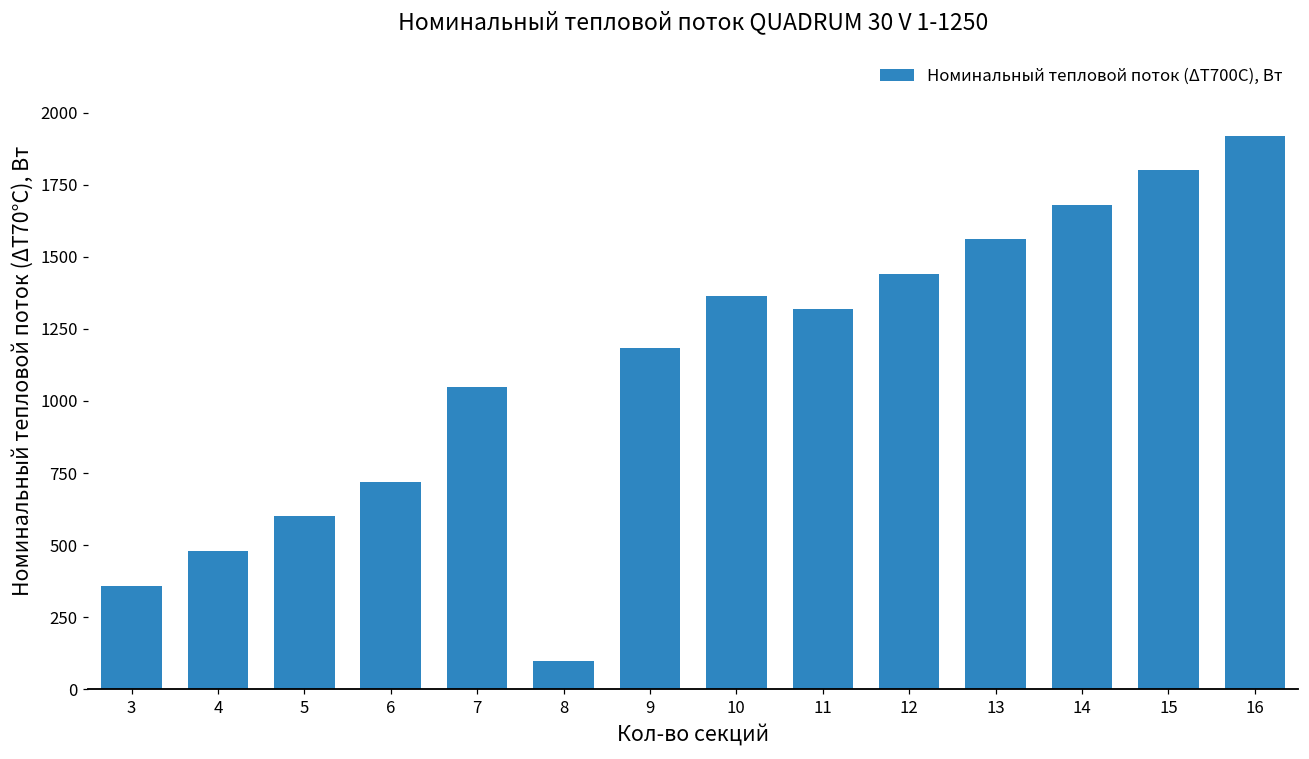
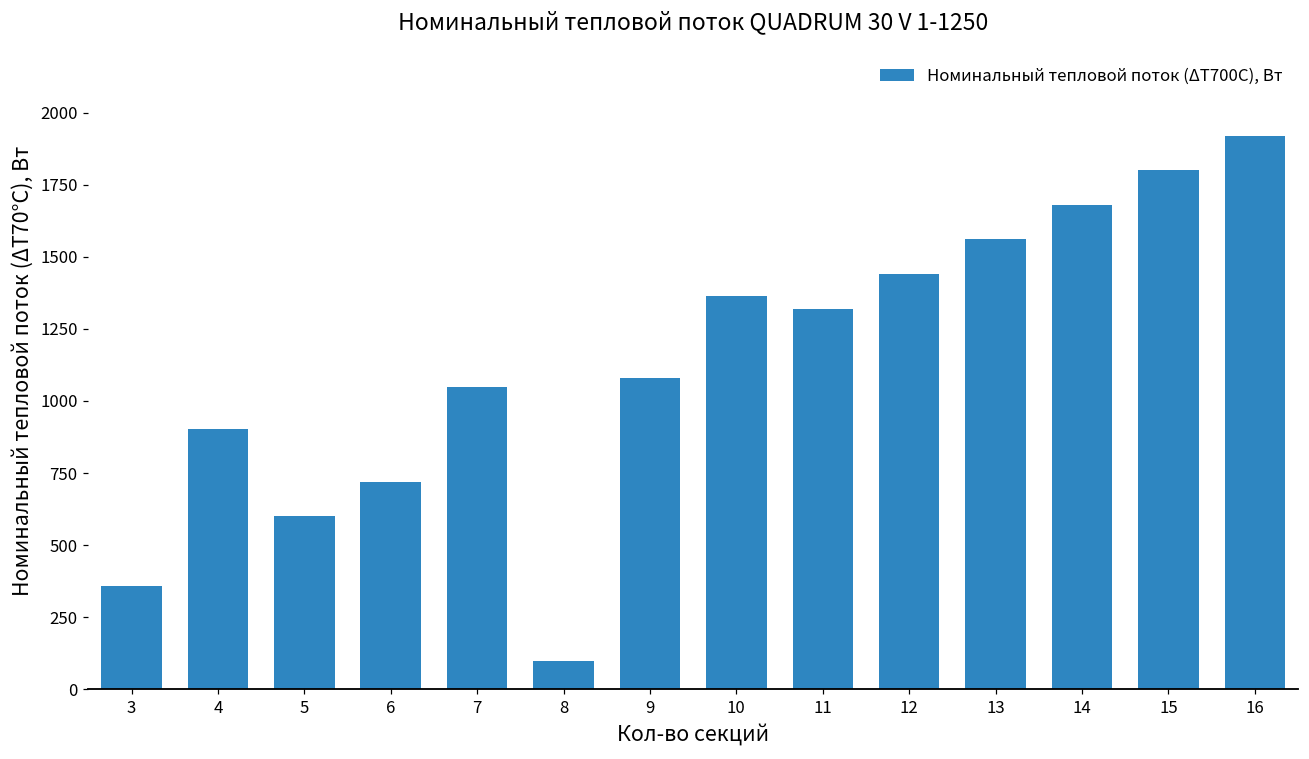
4: 480 -> 900
9: 1190 -> 1080
